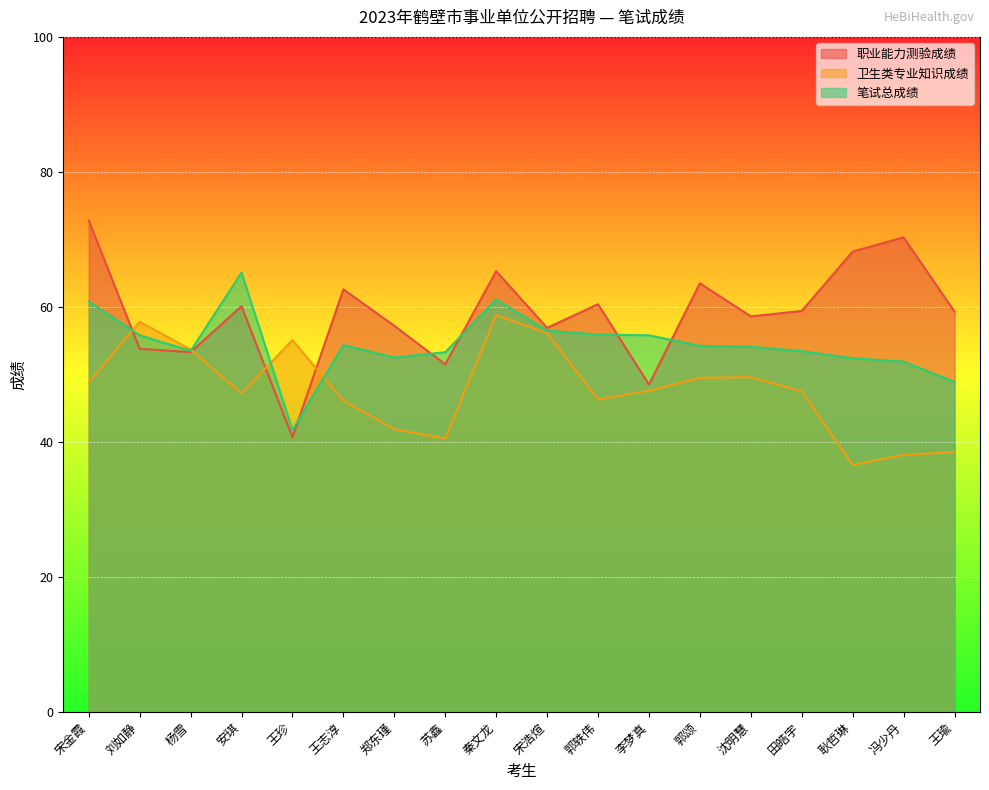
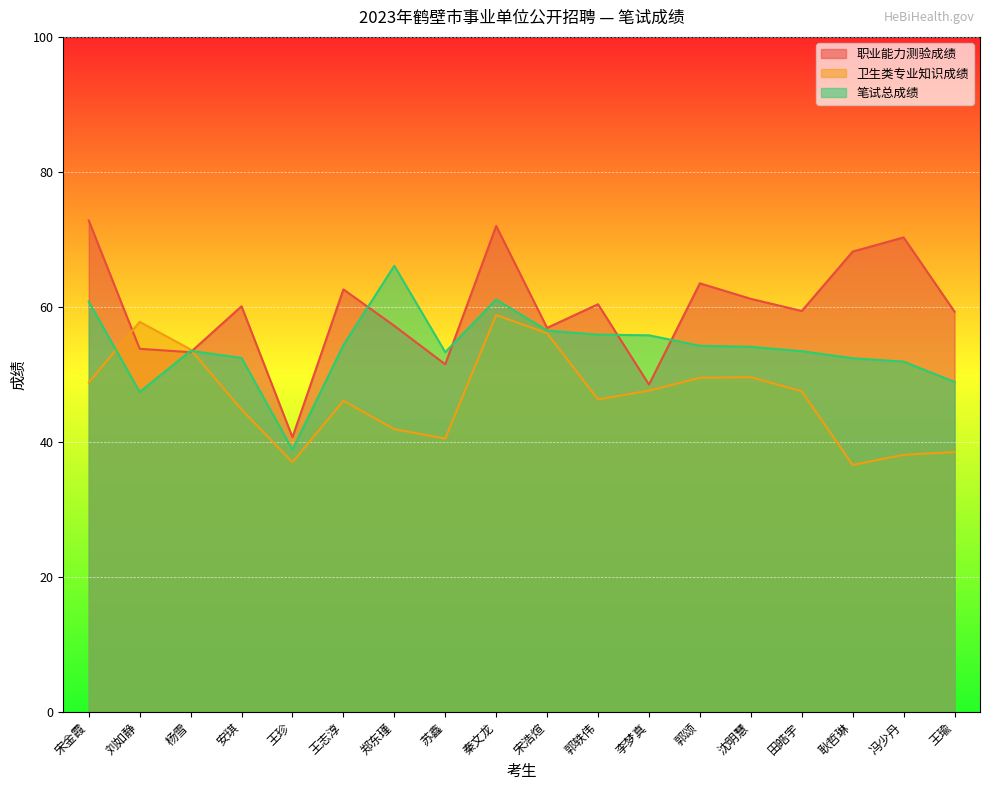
笔试总成绩, 刘如静: 56 -> 47
卫生类专业知识成绩, 安琪: 47 -> 45
笔试总成绩, 安琪: 65 -> 52
卫生类专业知识成绩, 王珍: 55 -> 37
笔试总成绩, 王珍: 42 -> 39
笔试总成绩, 郑东瑾: 53 -> 66
职业能力测验成绩, 秦文龙: 65 -> 72
职业能力测验成绩, 沈明慧: 59 -> 61
